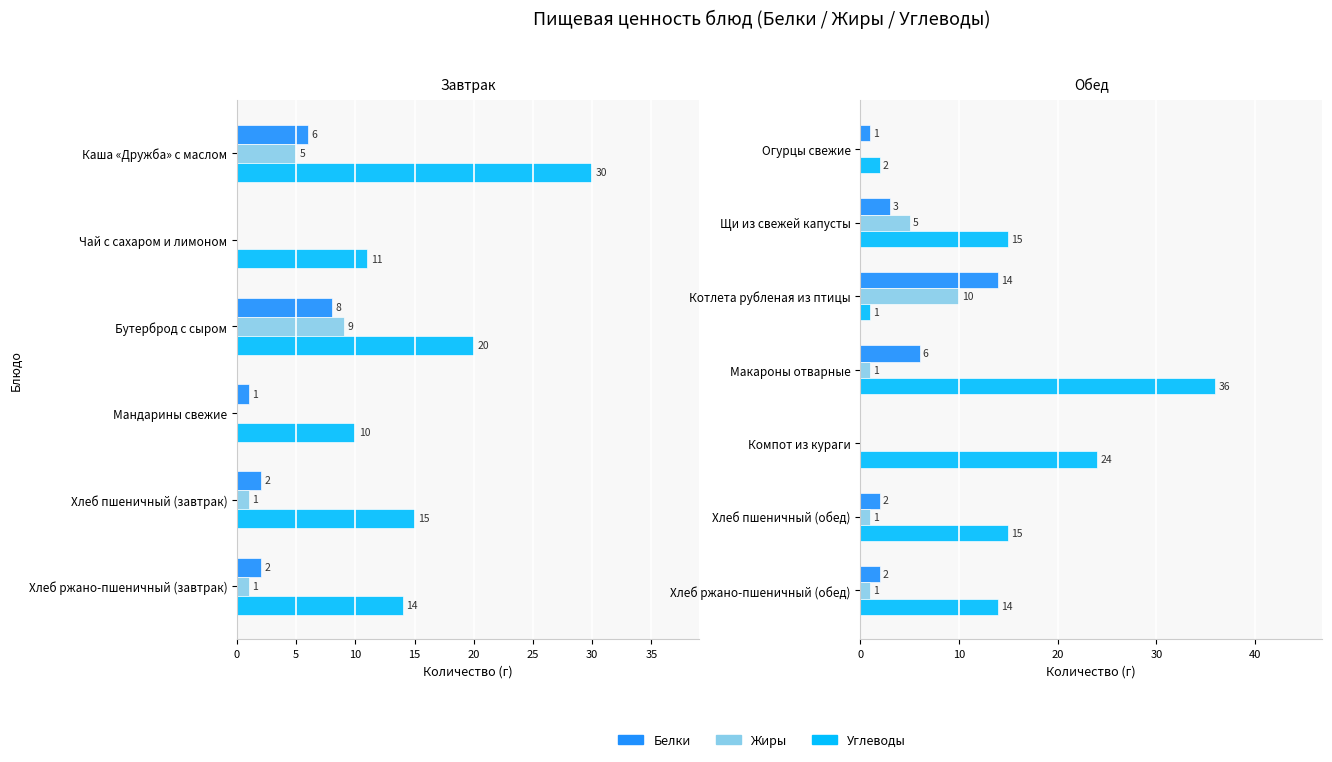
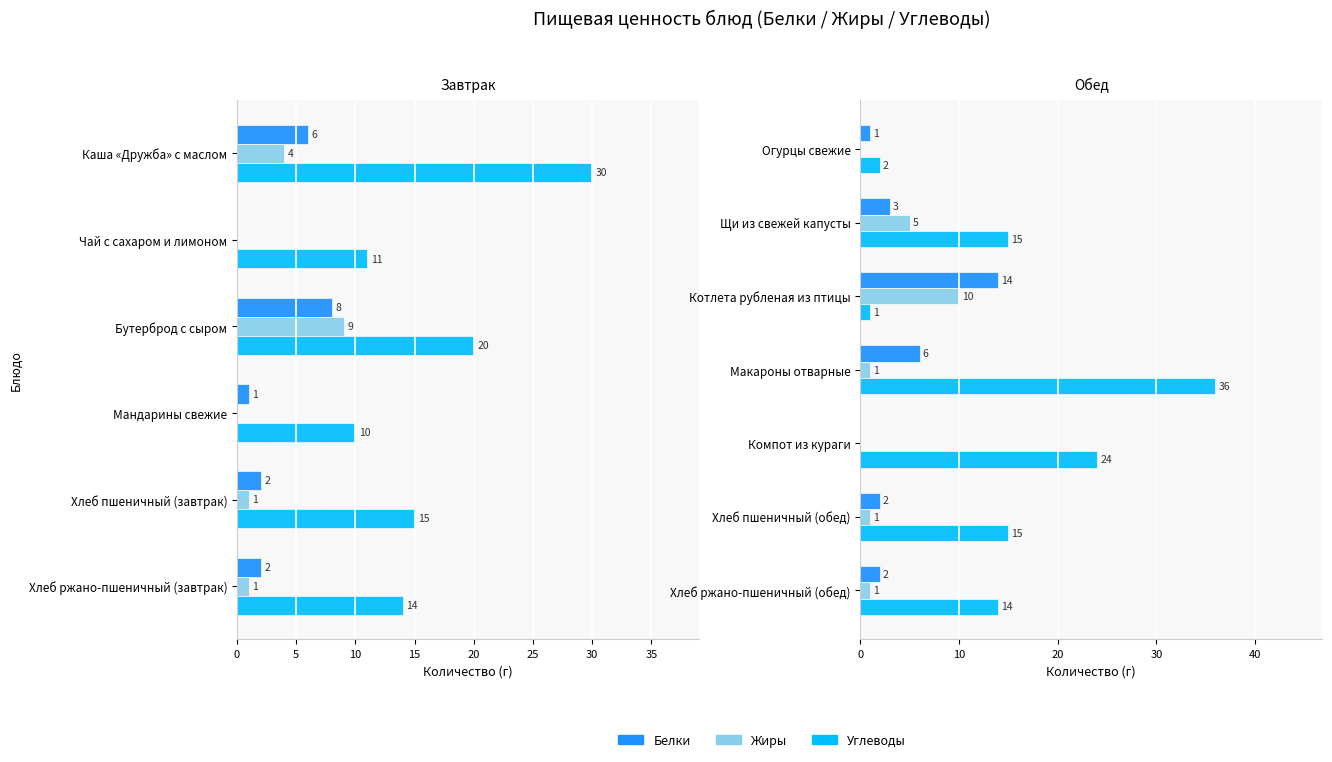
Завтрак, Жиры, Каша «Дружба» с маслом: 5 -> 4
